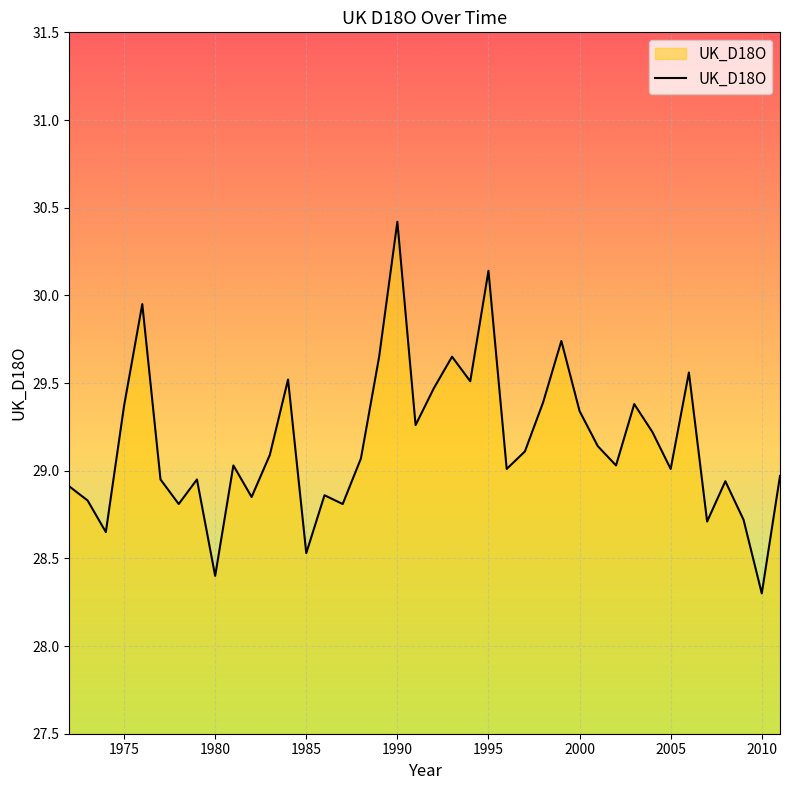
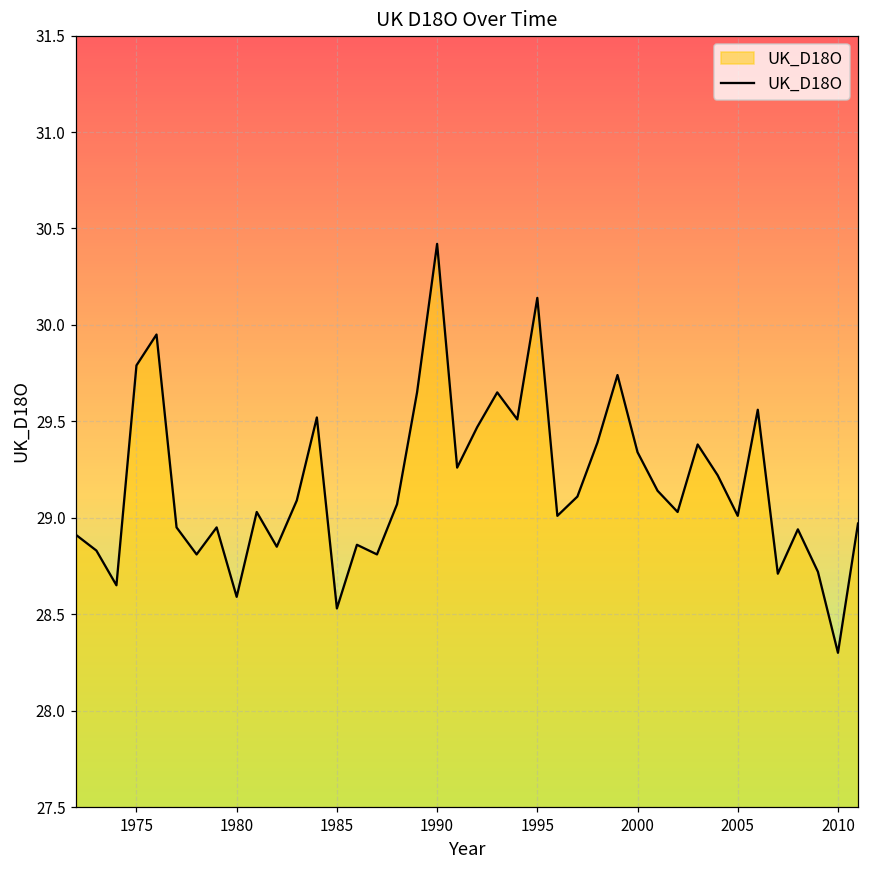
1975: 29.37 -> 29.79
1980: 28.40 -> 28.59
